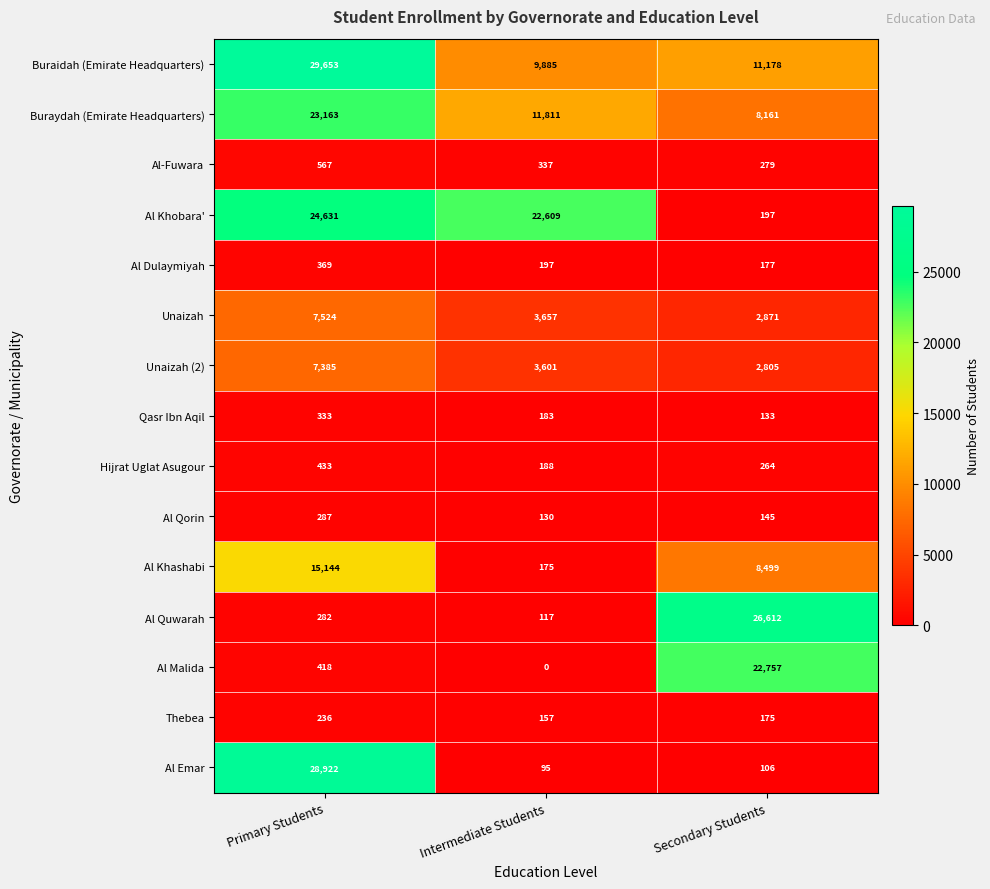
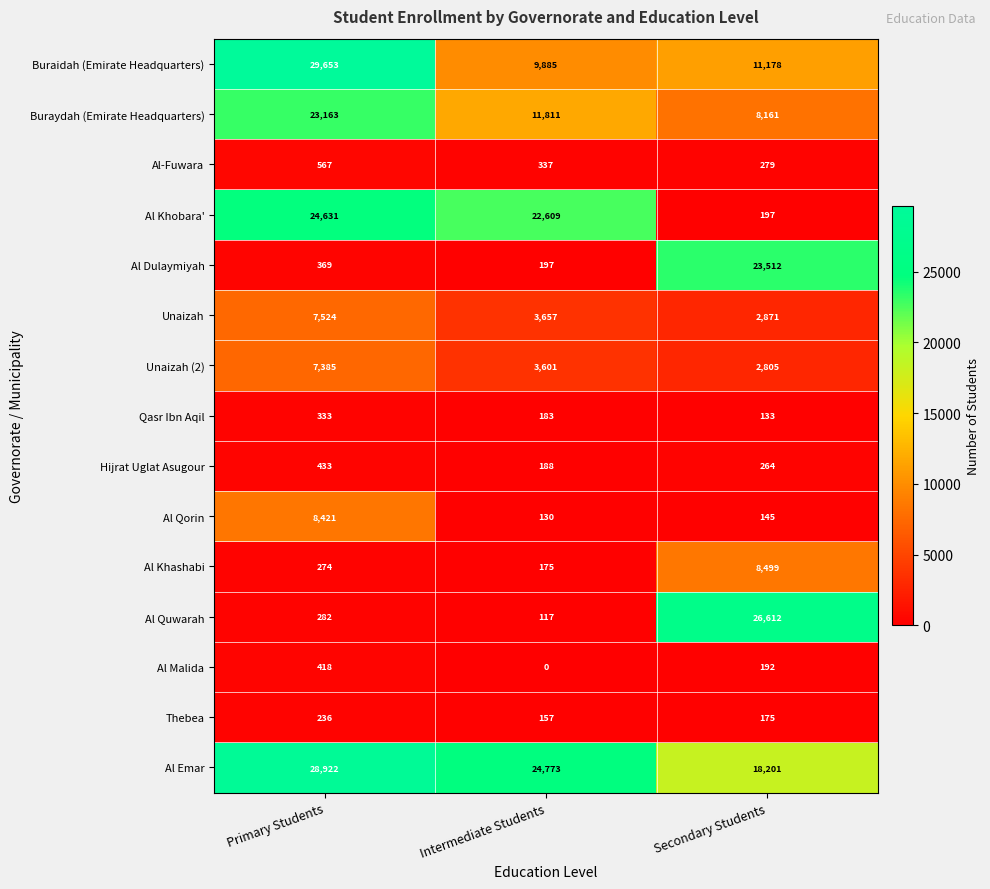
Al Dulaymiyah, Secondary Students: 177 -> 23,512
Al Qorin, Primary Students: 287 -> 8,421
Al Khashabi, Primary Students: 15,144 -> 274
Al Malida, Secondary Students: 22,757 -> 192
Al Emar, Intermediate Students: 95 -> 24,773
Al Emar, Secondary Students: 106 -> 18,201
